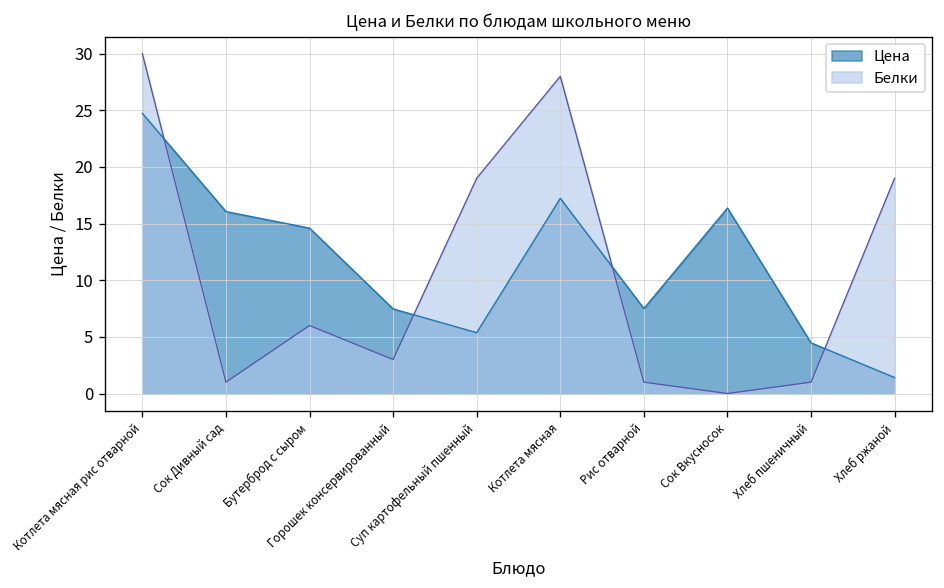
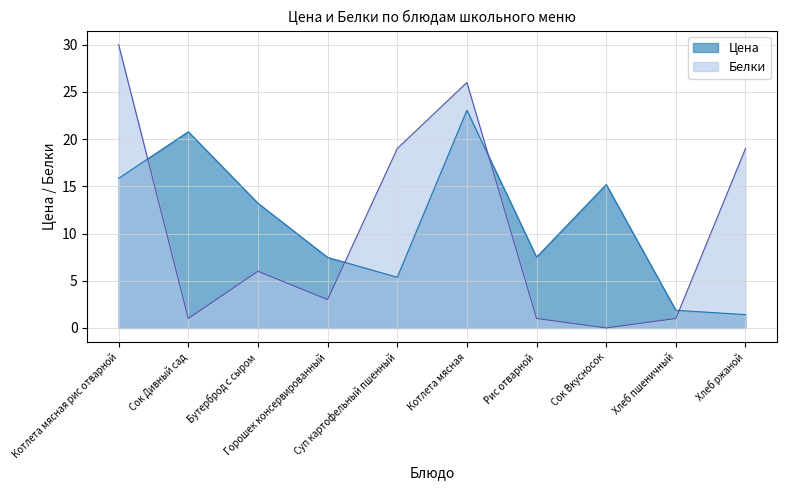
Цена, Котлета мясная рис отварной: 25 -> 16
Цена, Сок Дивный сад: 16 -> 21
Цена, Бутерброд с сыром: 15 -> 13
Цена, Котлета мясная: 17 -> 23
Белки, Котлета мясная: 28 -> 26
Цена, Сок Вкусносок: 16 -> 15
Цена, Хлеб пшеничный: 4 -> 2
